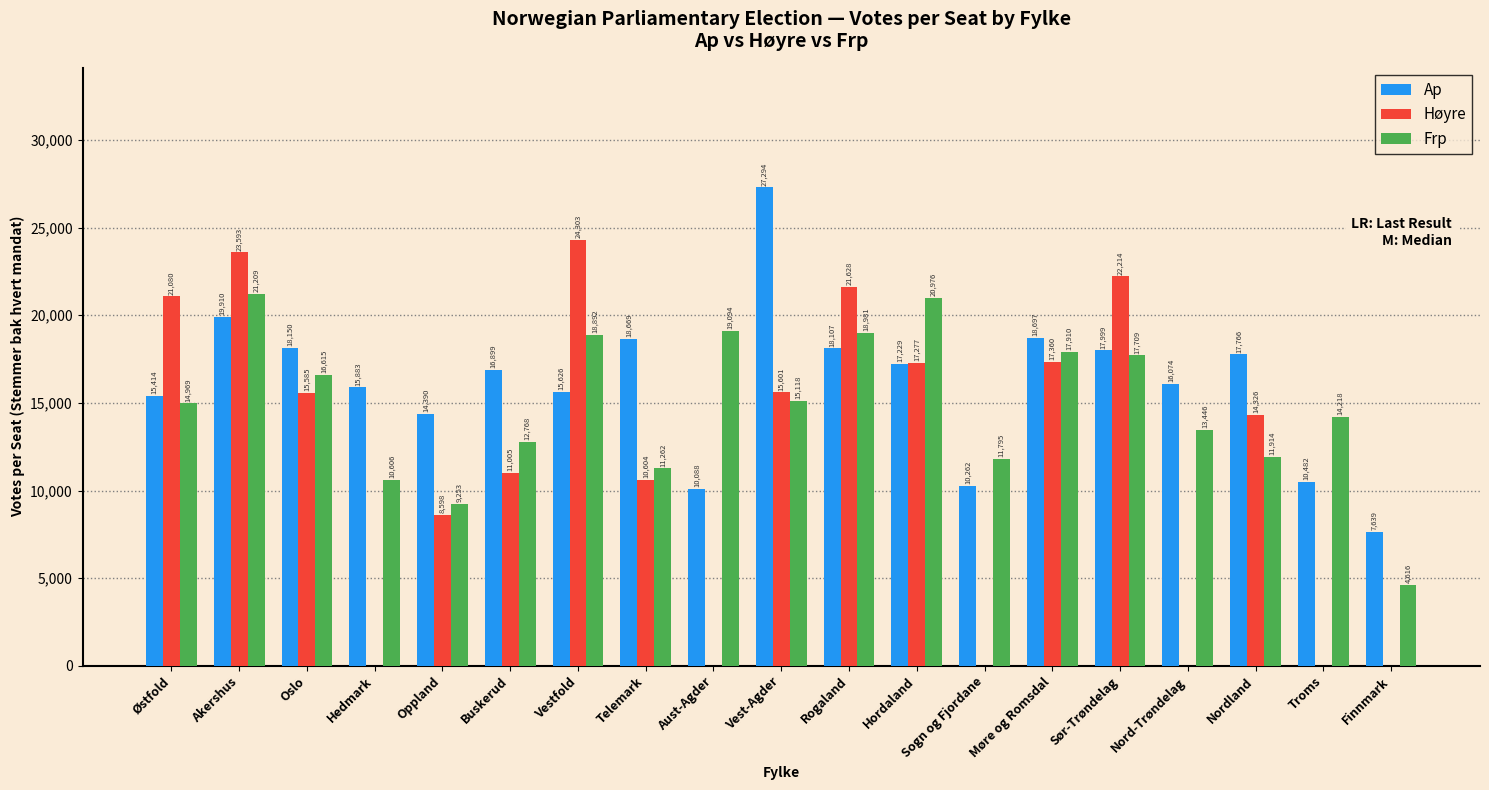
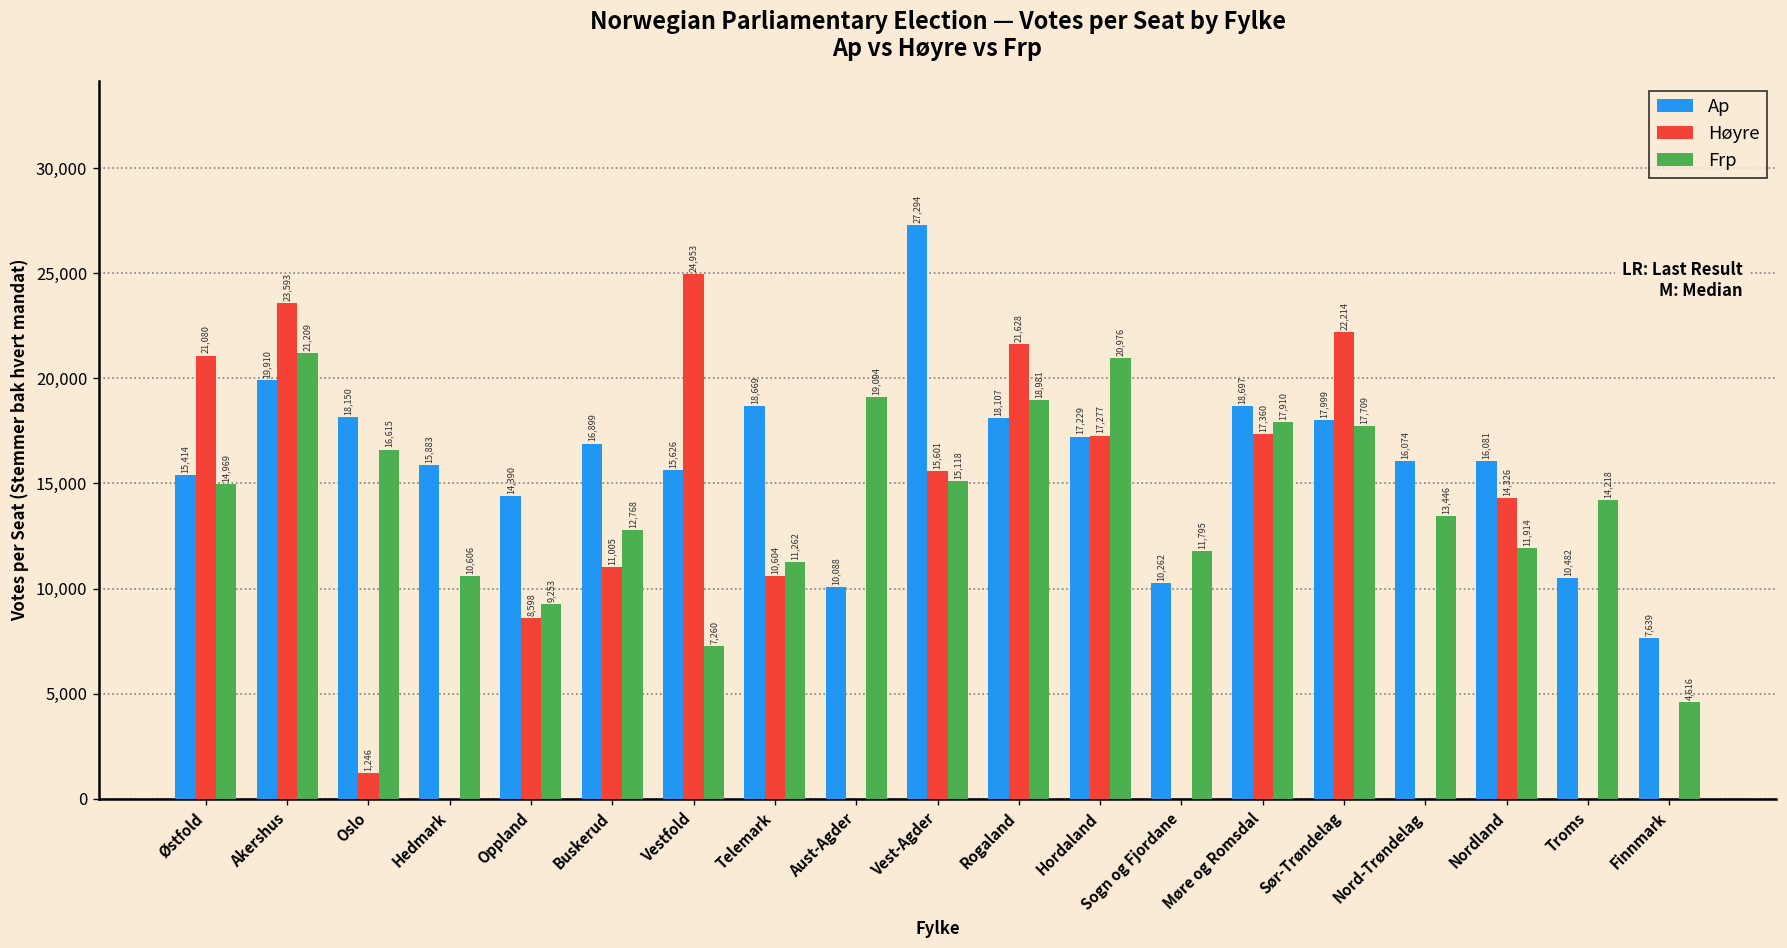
Høyre, Oslo: 15,585 -> 1,246
Høyre, Vestfold: 24,303 -> 24,953
Frp, Vestfold: 18,892 -> 7,260
Ap, Nordland: 17,766 -> 16,081
